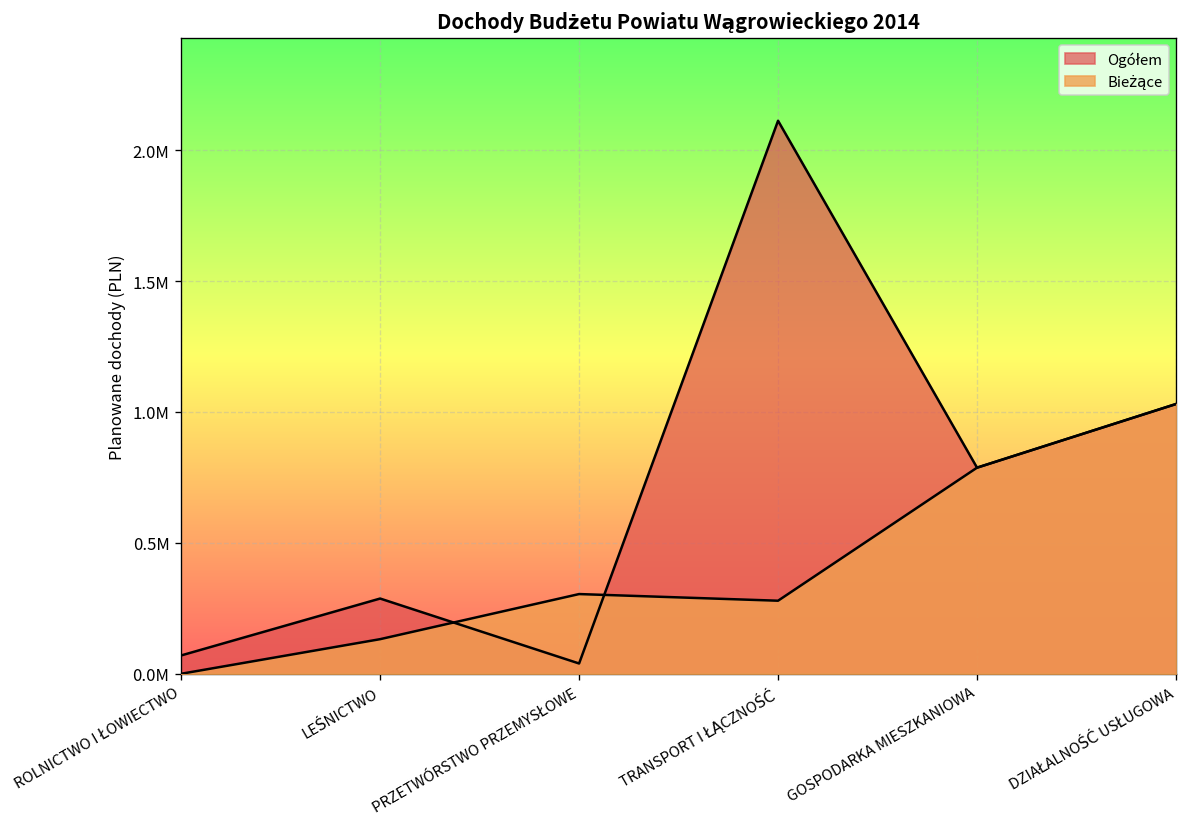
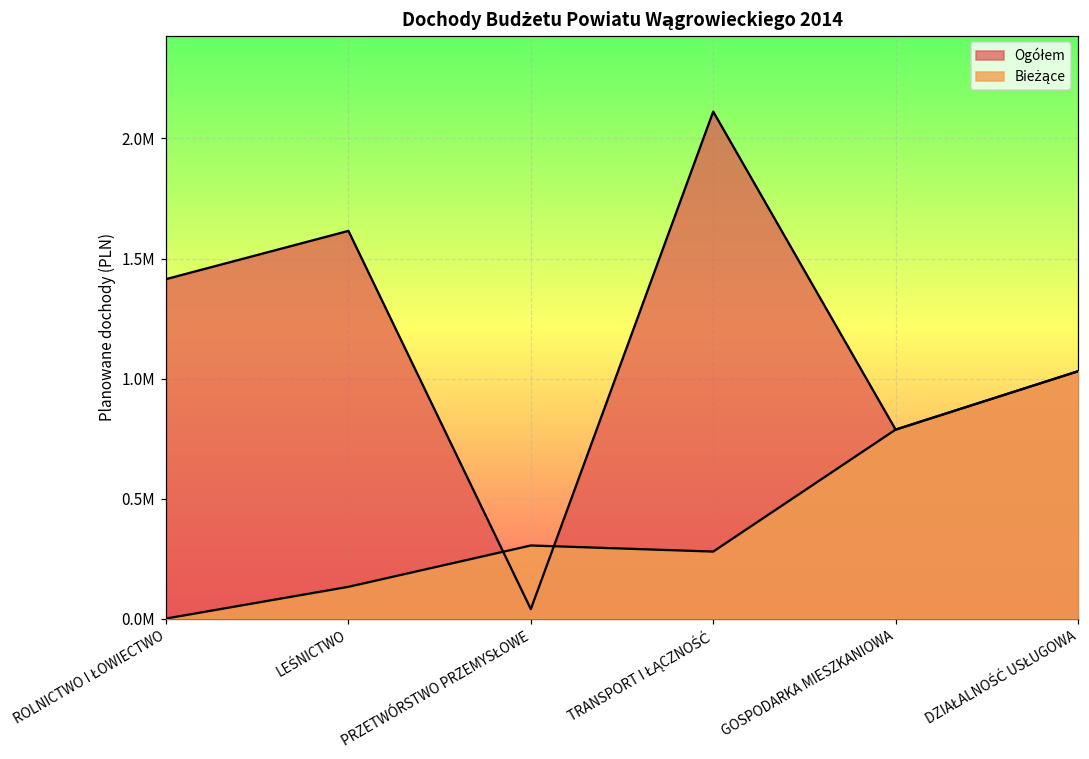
Ogółem, ROLNICTWO I ŁOWIECTWO: 70000 -> 1410000
Ogółem, LEŚNICTWO: 290000 -> 1620000
